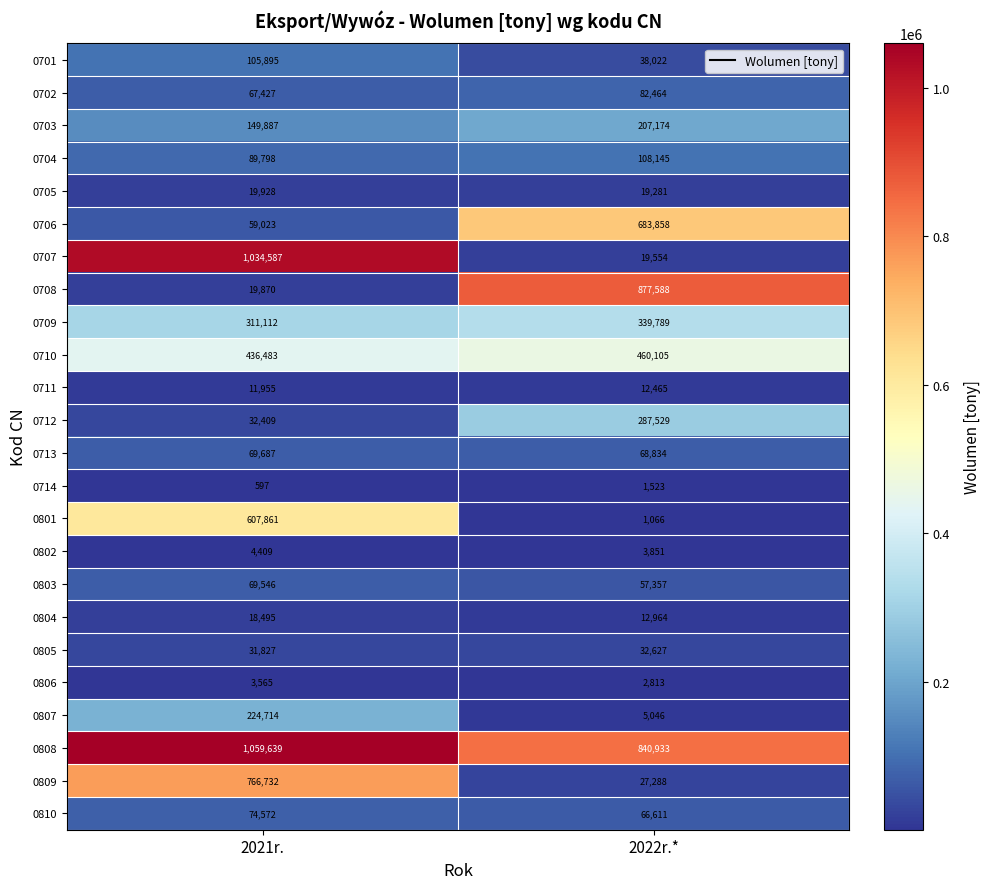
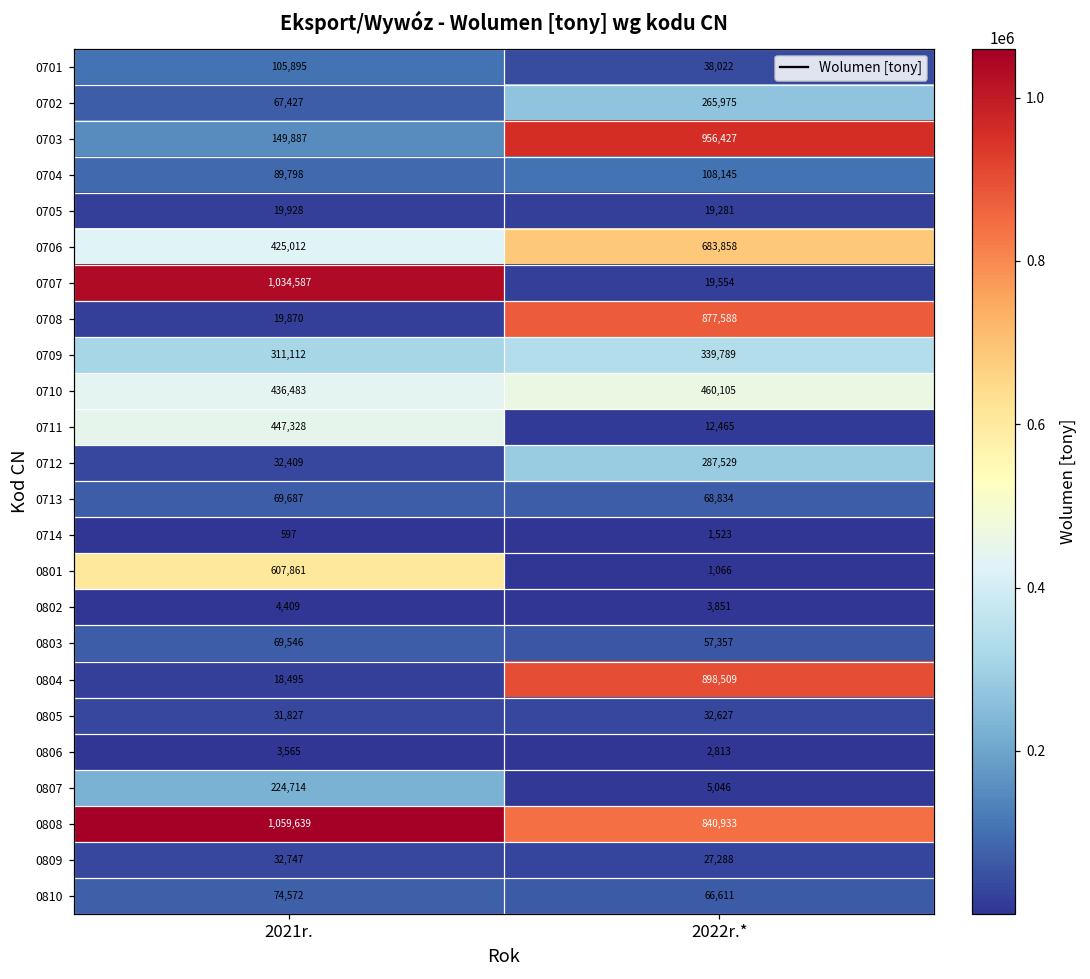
0702, 2022r.*: 82,464 -> 265,975
0703, 2022r.*: 207,174 -> 956,427
0706, 2021r.: 59,023 -> 425,012
0711, 2021r.: 11,955 -> 447,328
0804, 2022r.*: 12,964 -> 898,509
0809, 2021r.: 766,732 -> 32,747
